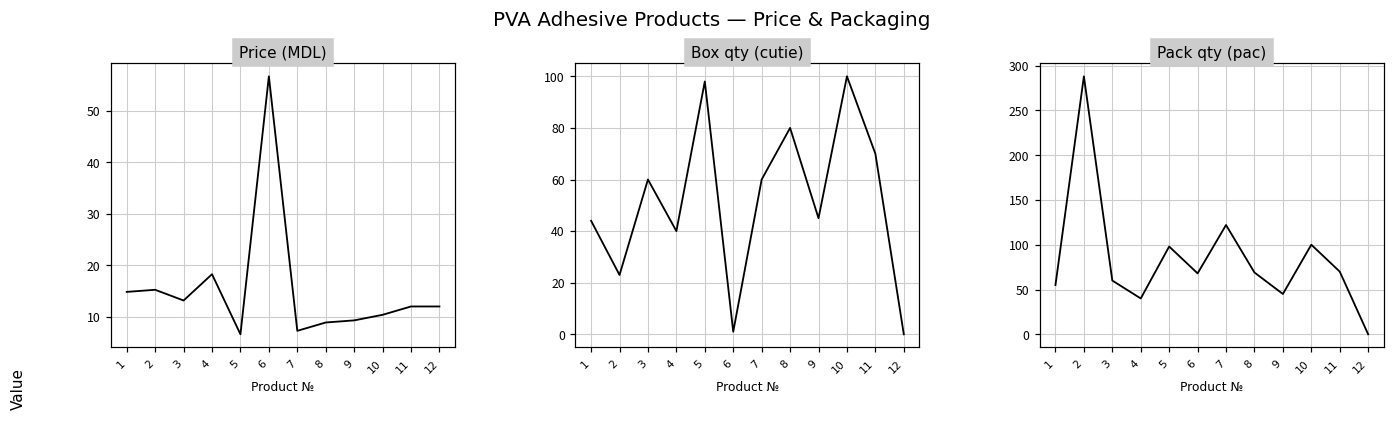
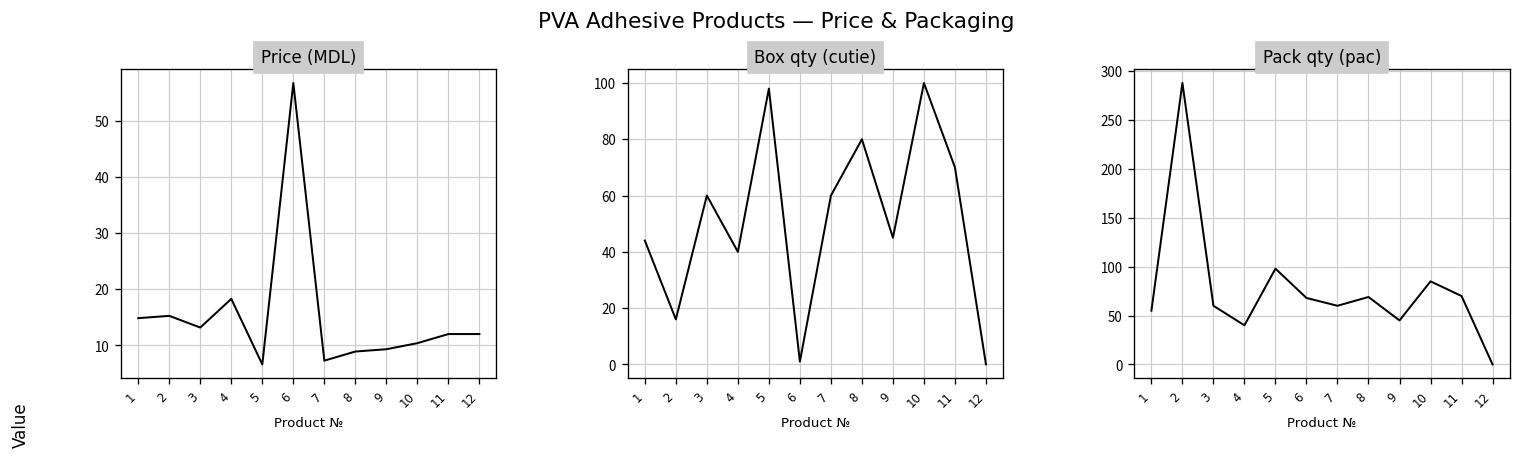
Box qty (cutie), 2: 23 -> 16
Pack qty (pac), 7: 120 -> 60
Pack qty (pac), 10: 100 -> 90
